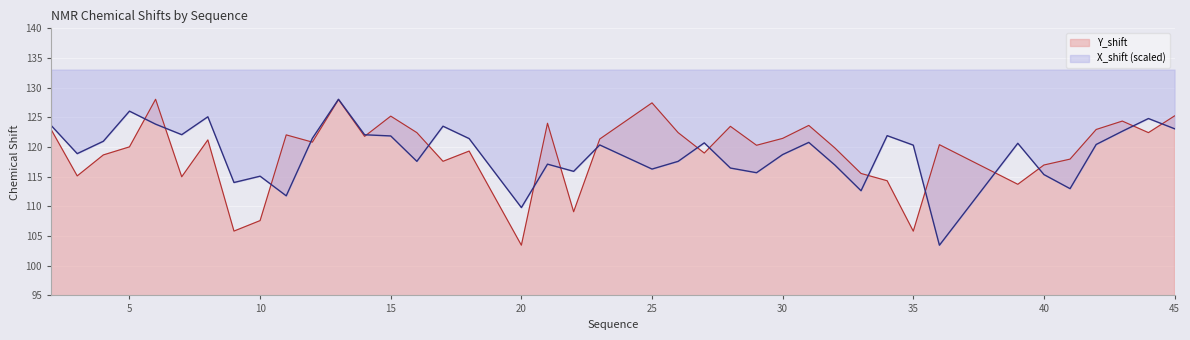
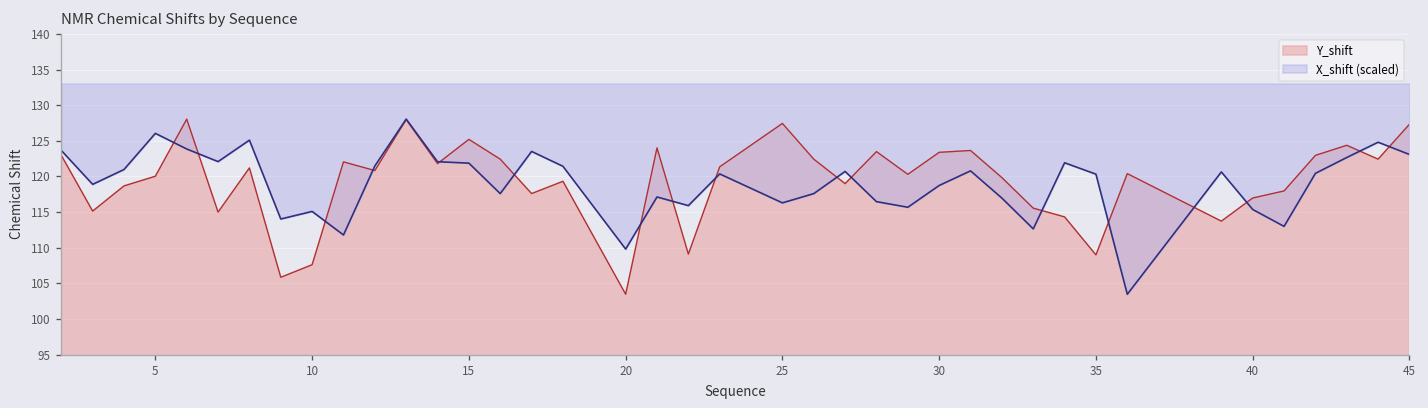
Y_shift, 30: 121 -> 123
Y_shift, 35: 106 -> 109
Y_shift, 45: 125 -> 127
